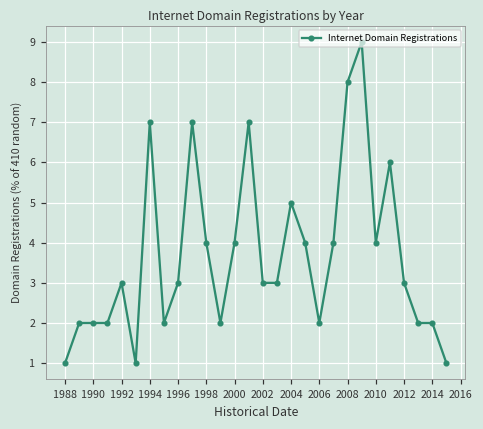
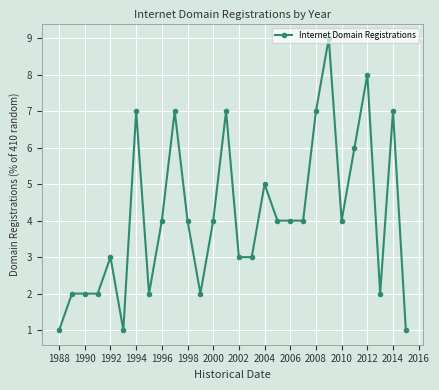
1996: 3 -> 4
2006: 2 -> 4
2008: 8 -> 7
2012: 3 -> 8
2014: 2 -> 7
